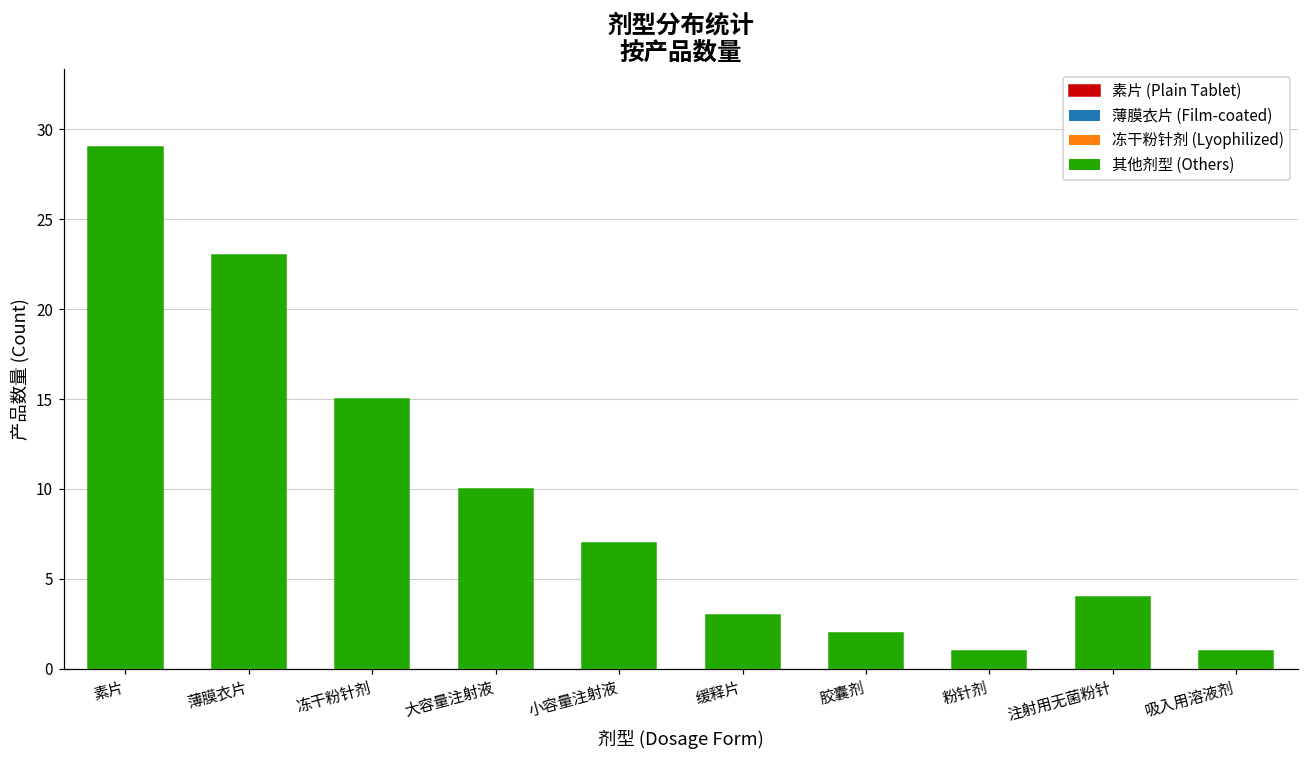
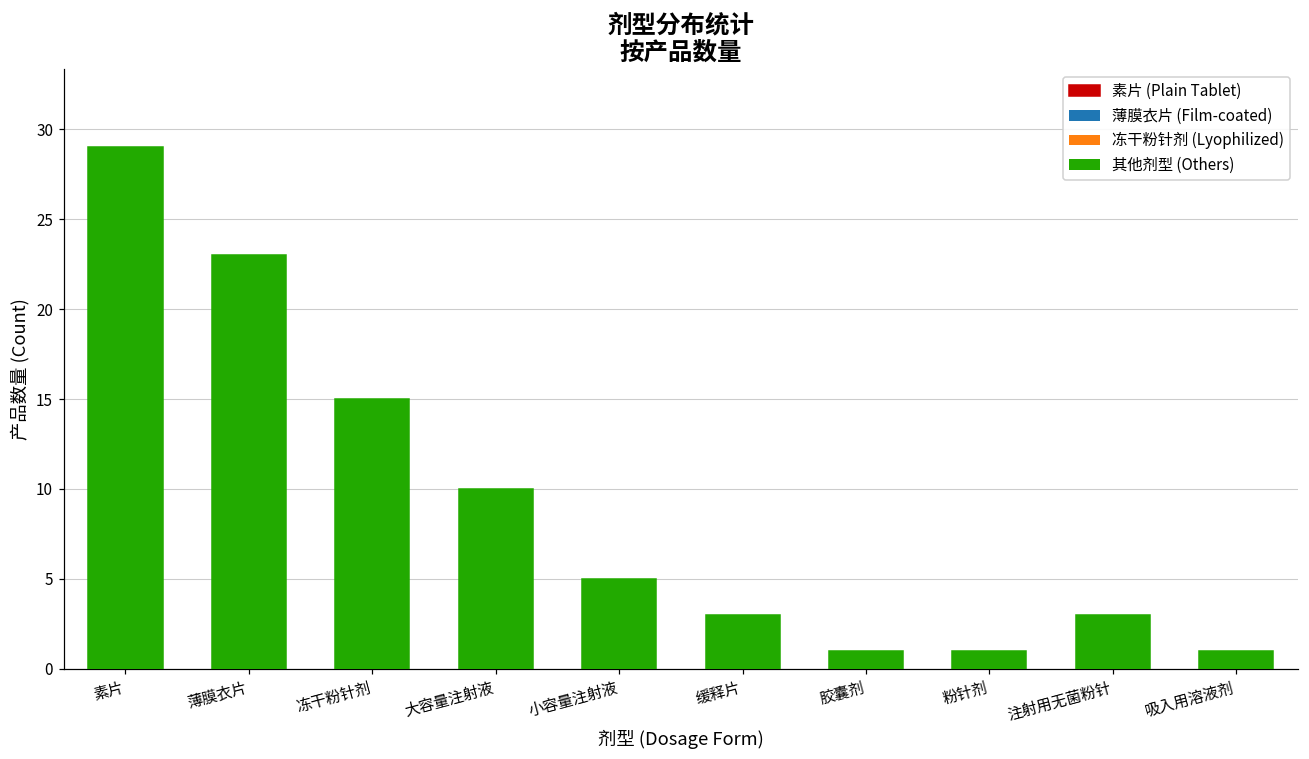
小容量注射液: 7 -> 5
胶囊剂: 2 -> 1
注射用无菌粉针: 4 -> 3
